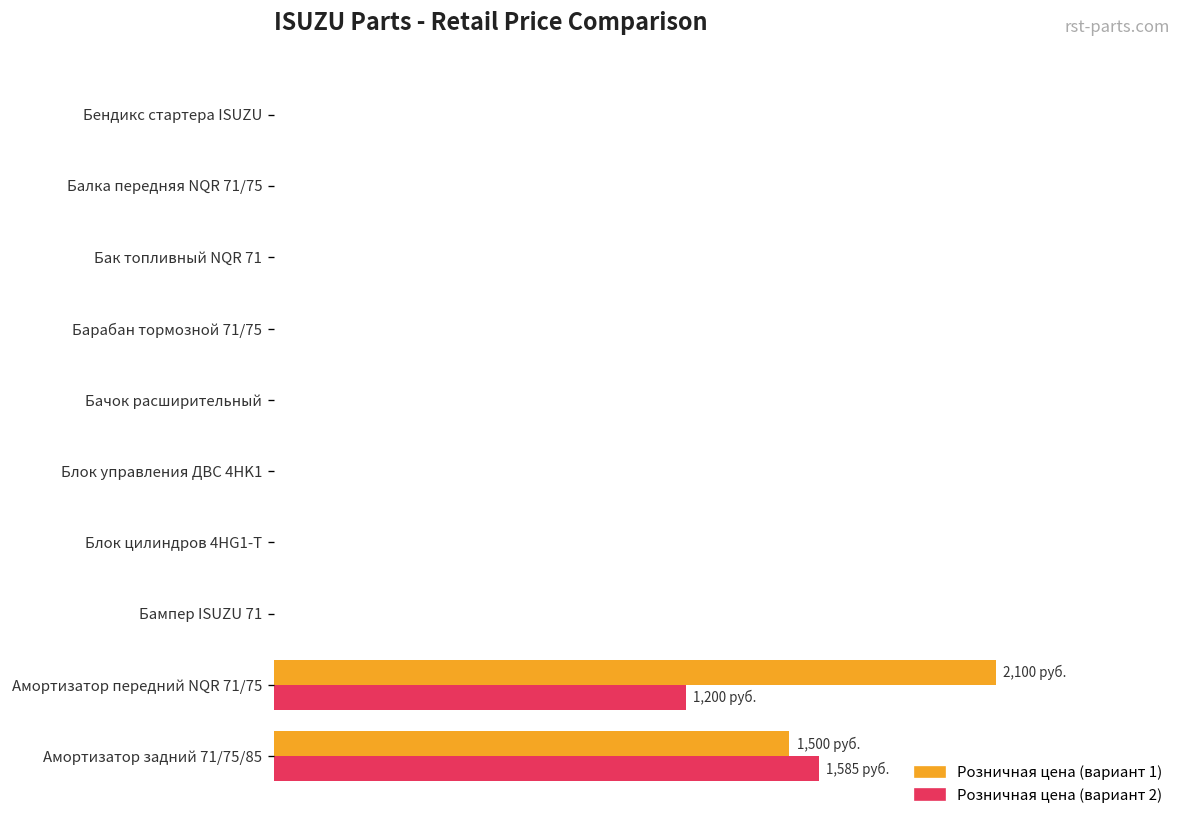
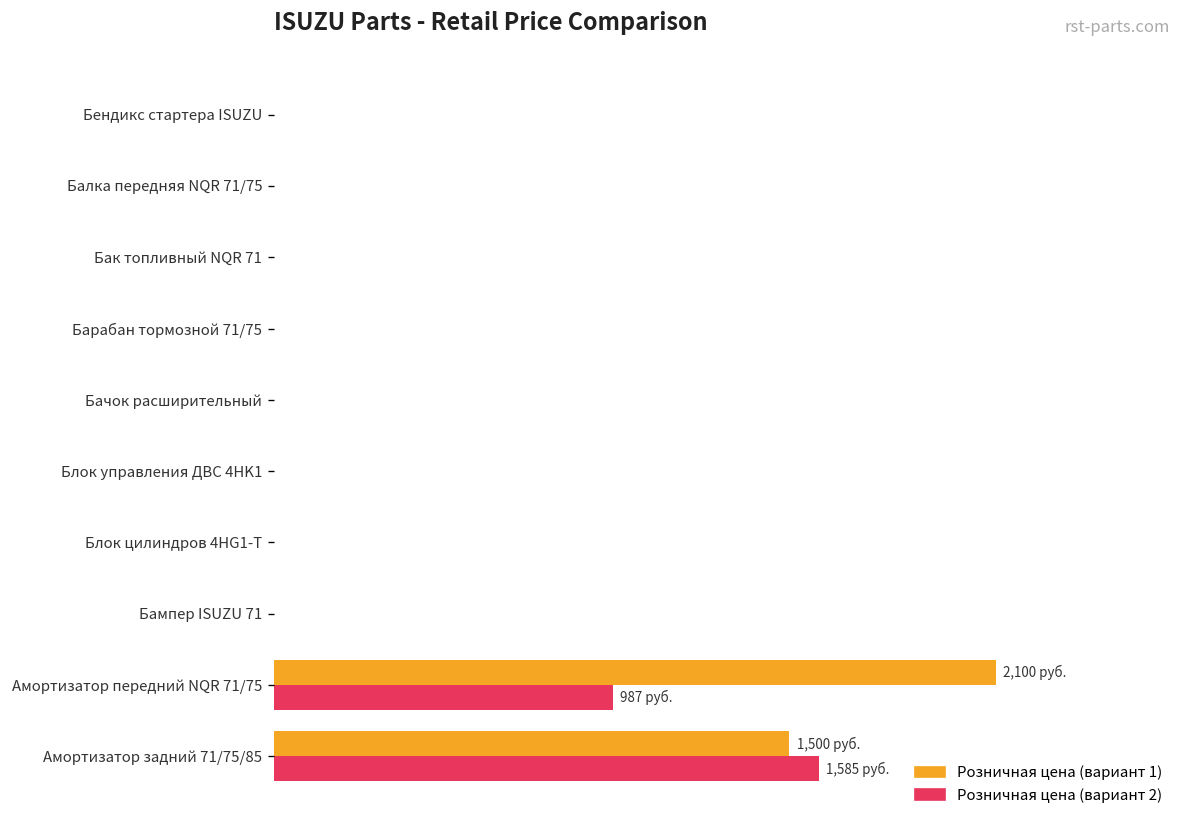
Розничная цена (вариант 2), Амортизатор передний NQR 71/75: 1,200 -> 987
